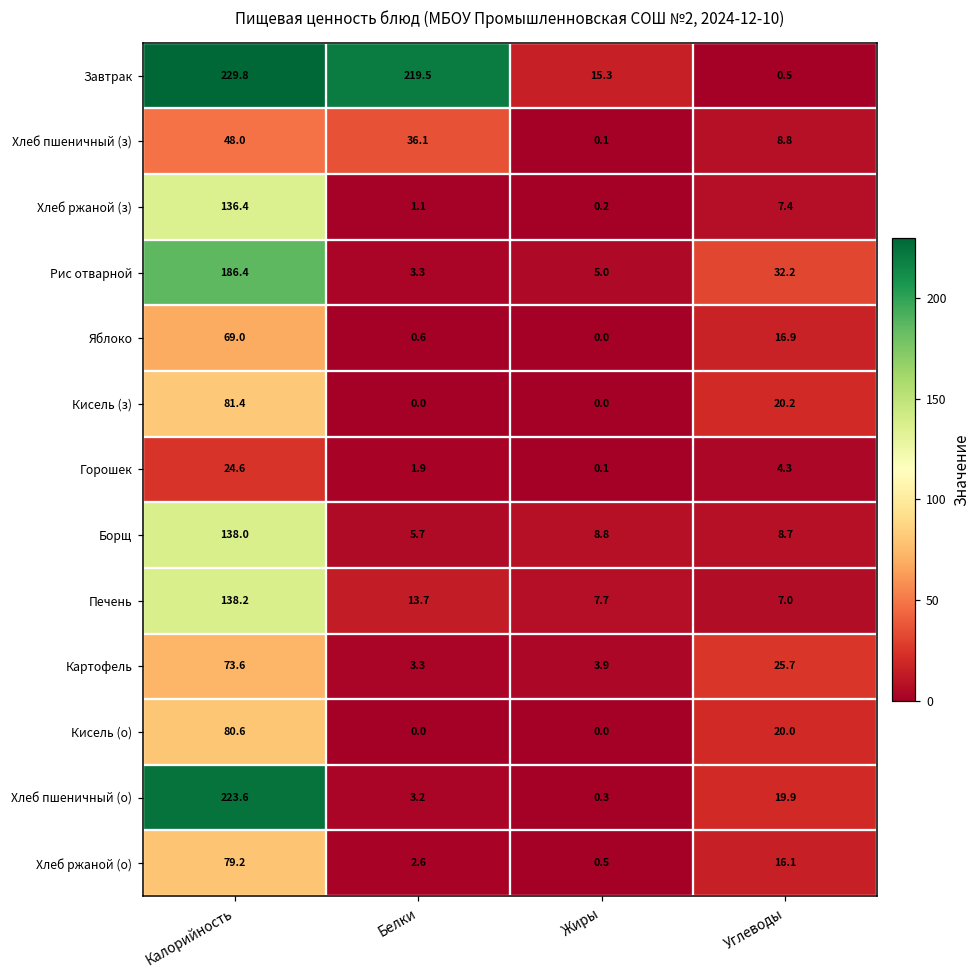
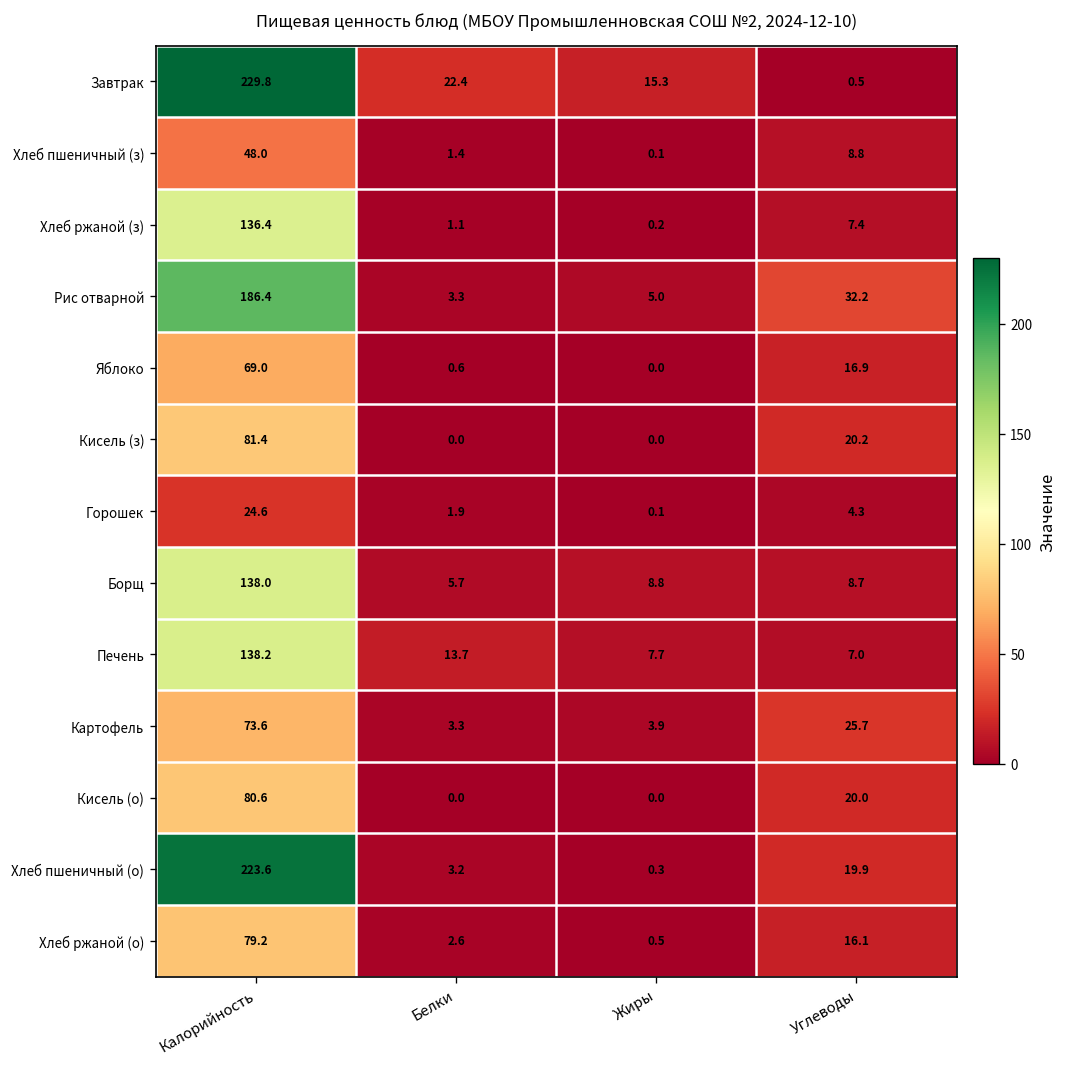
Завтрак, Белки: 219.5 -> 22.4
Хлеб пшеничный (з), Белки: 36.1 -> 1.4
